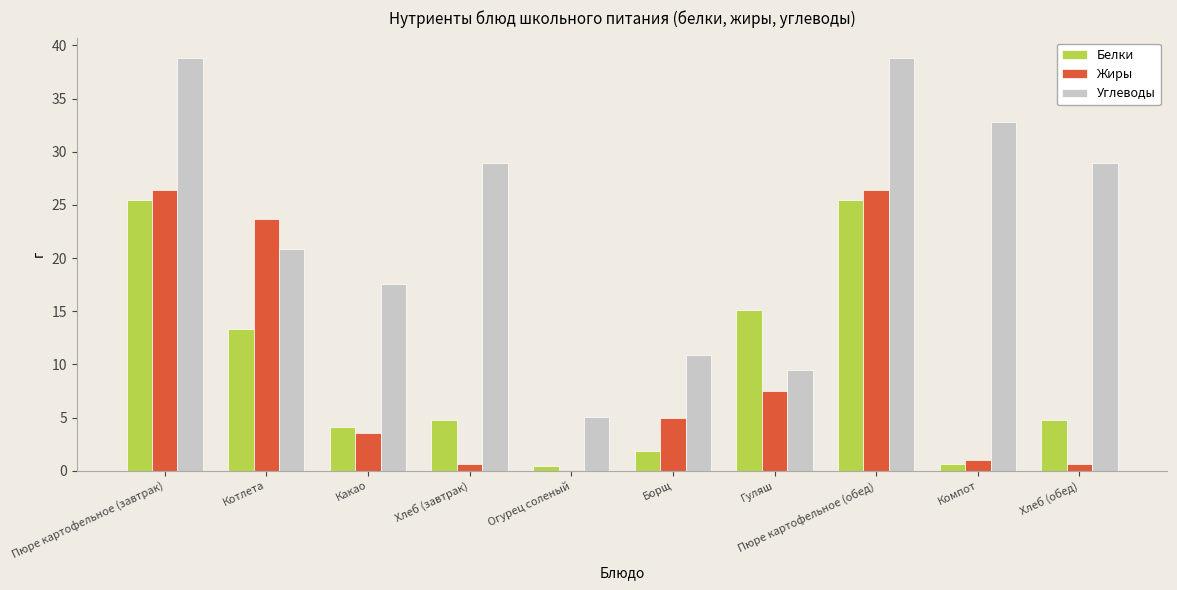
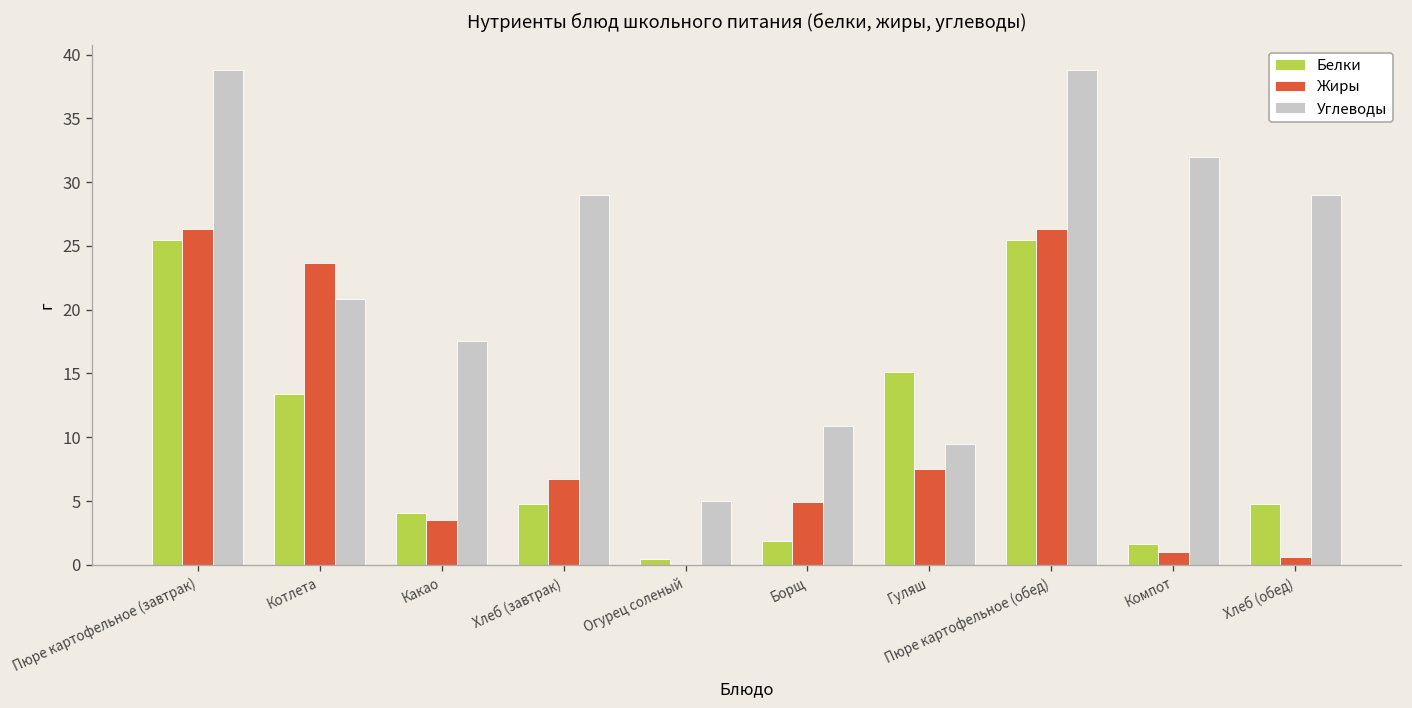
Жиры, Хлеб (завтрак): 0.6 -> 6.7
Белки, Компот: 0.7 -> 1.7
Углеводы, Компот: 32.8 -> 32.0
